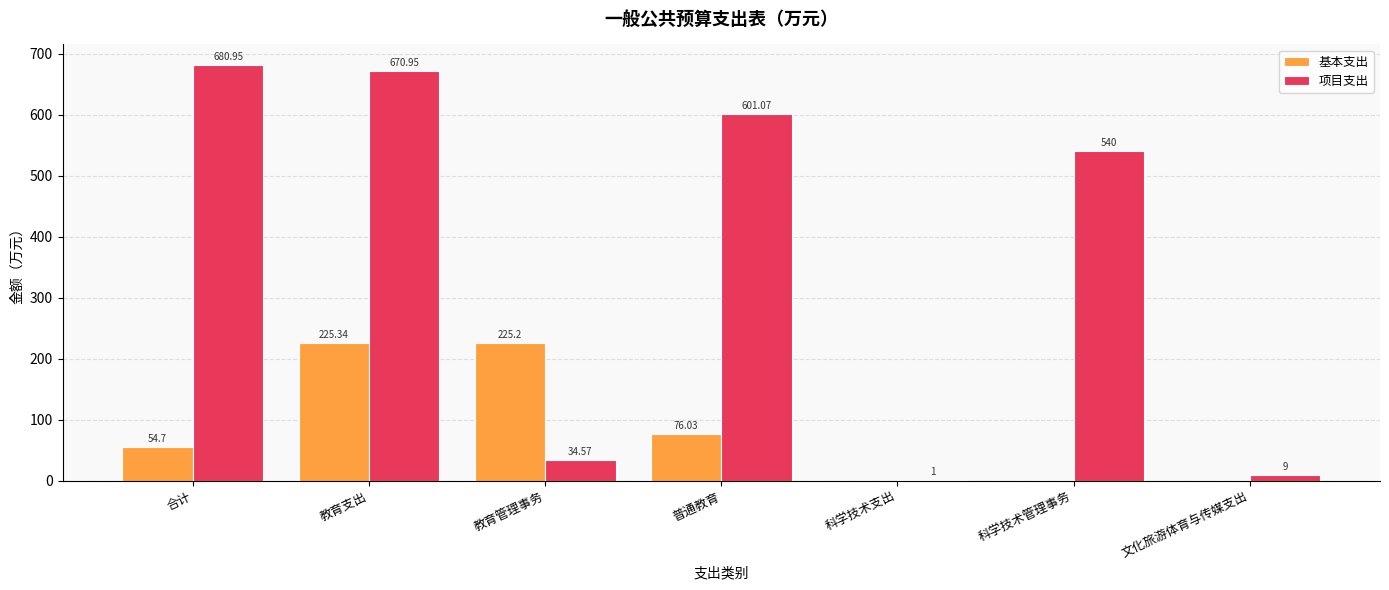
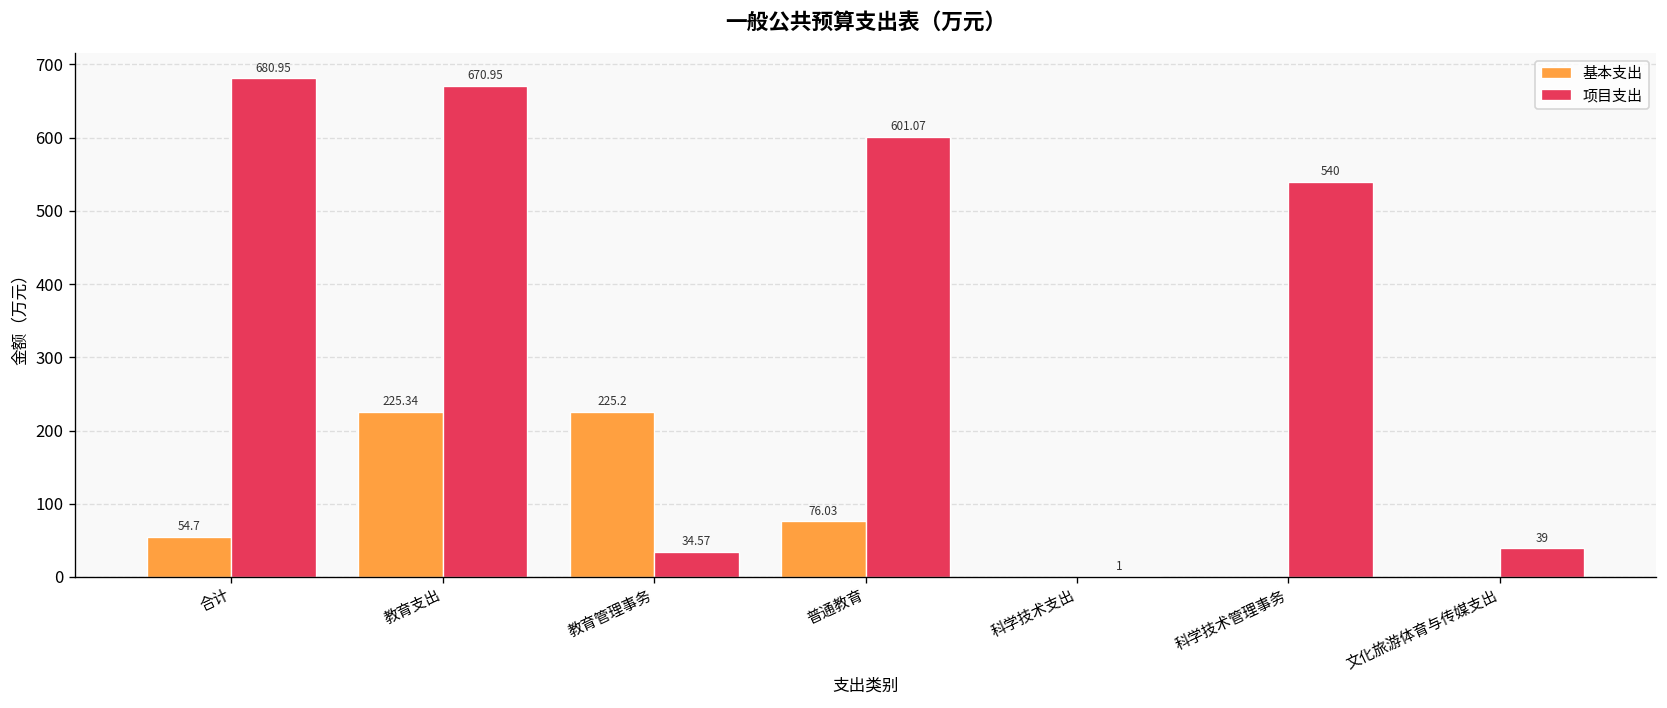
项目支出, 文化旅游体育与传媒支出: 9 -> 39
